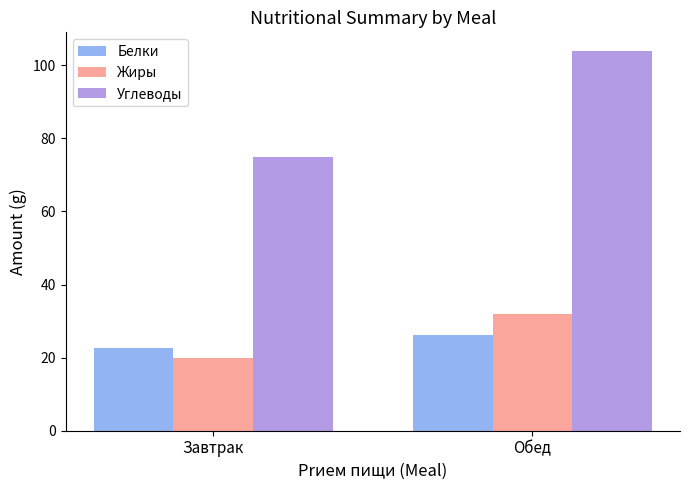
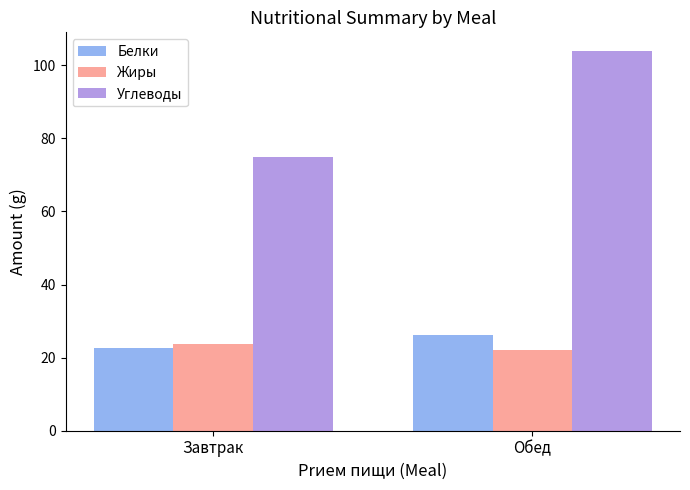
Жиры, Завтрак: 20 -> 24
Жиры, Обед: 32 -> 22
